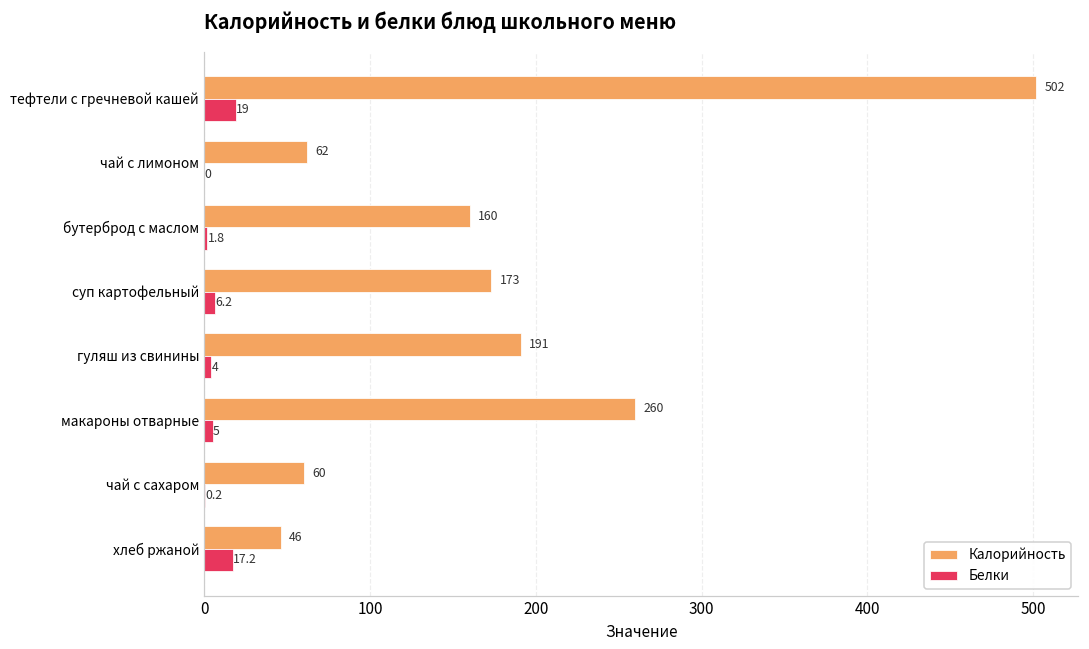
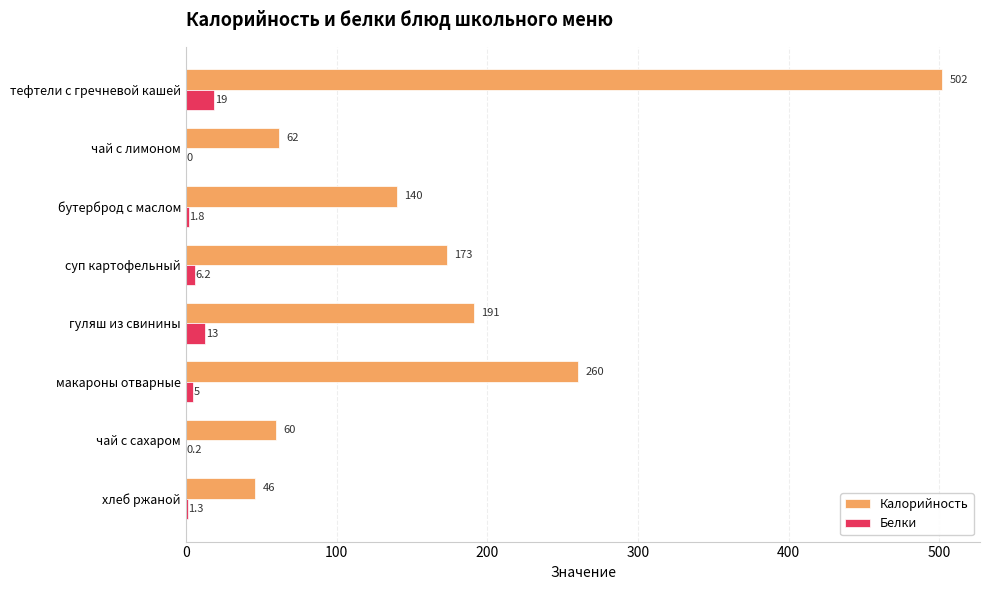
Калорийность, бутерброд с маслом: 160 -> 140
Белки, гуляш из свинины: 4 -> 13
Белки, хлеб ржаной: 17.2 -> 1.3
